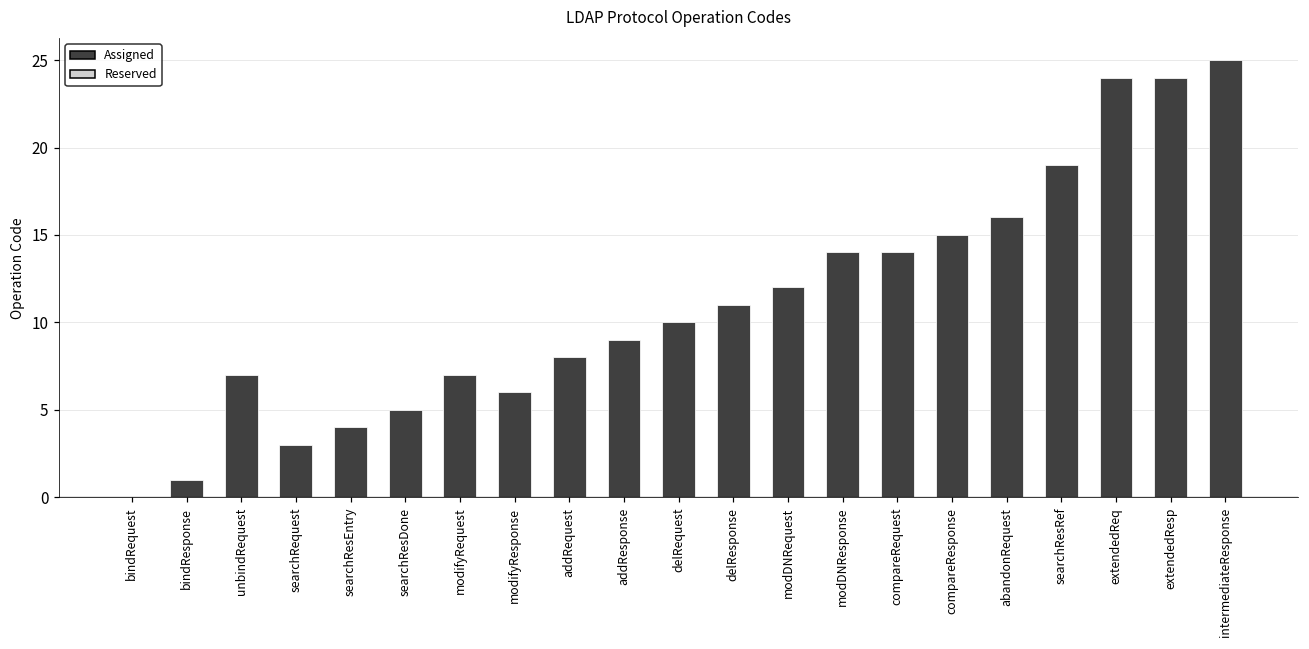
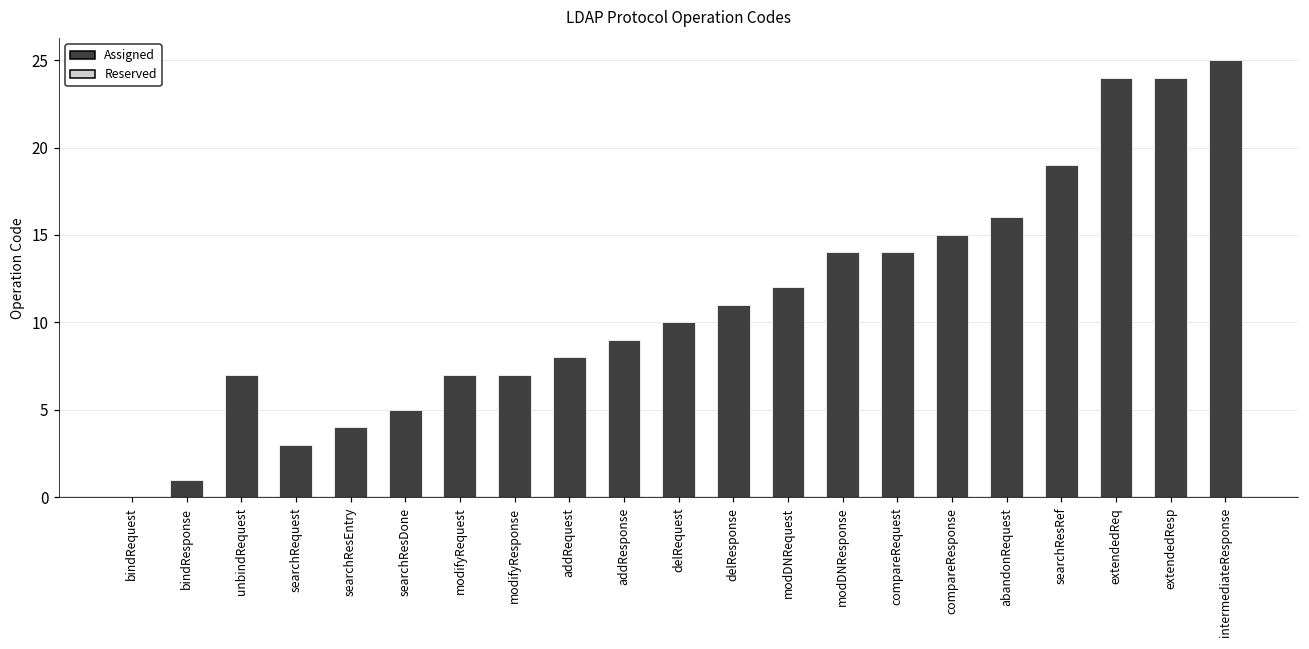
modifyResponse: 6 -> 7
